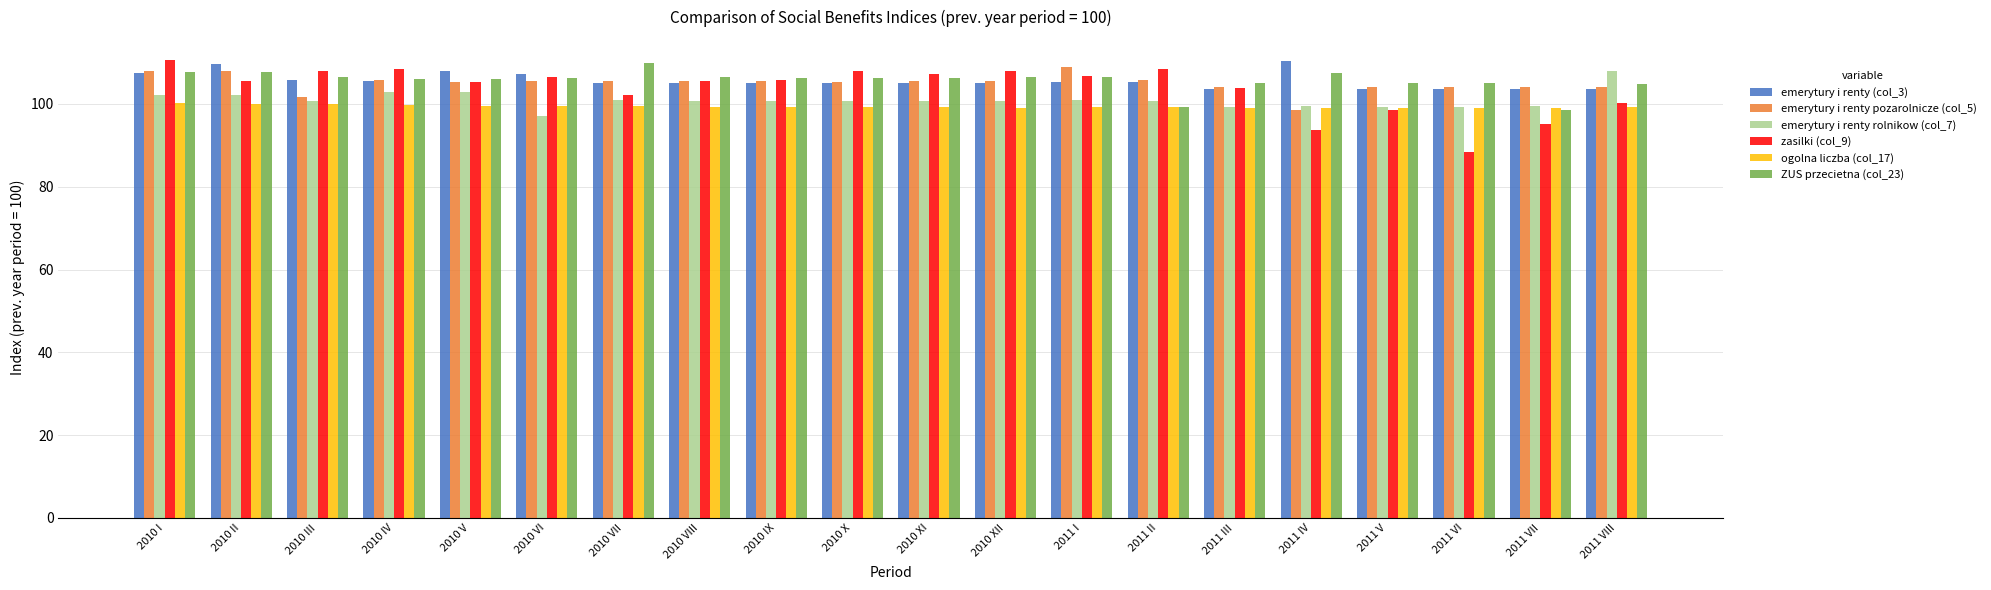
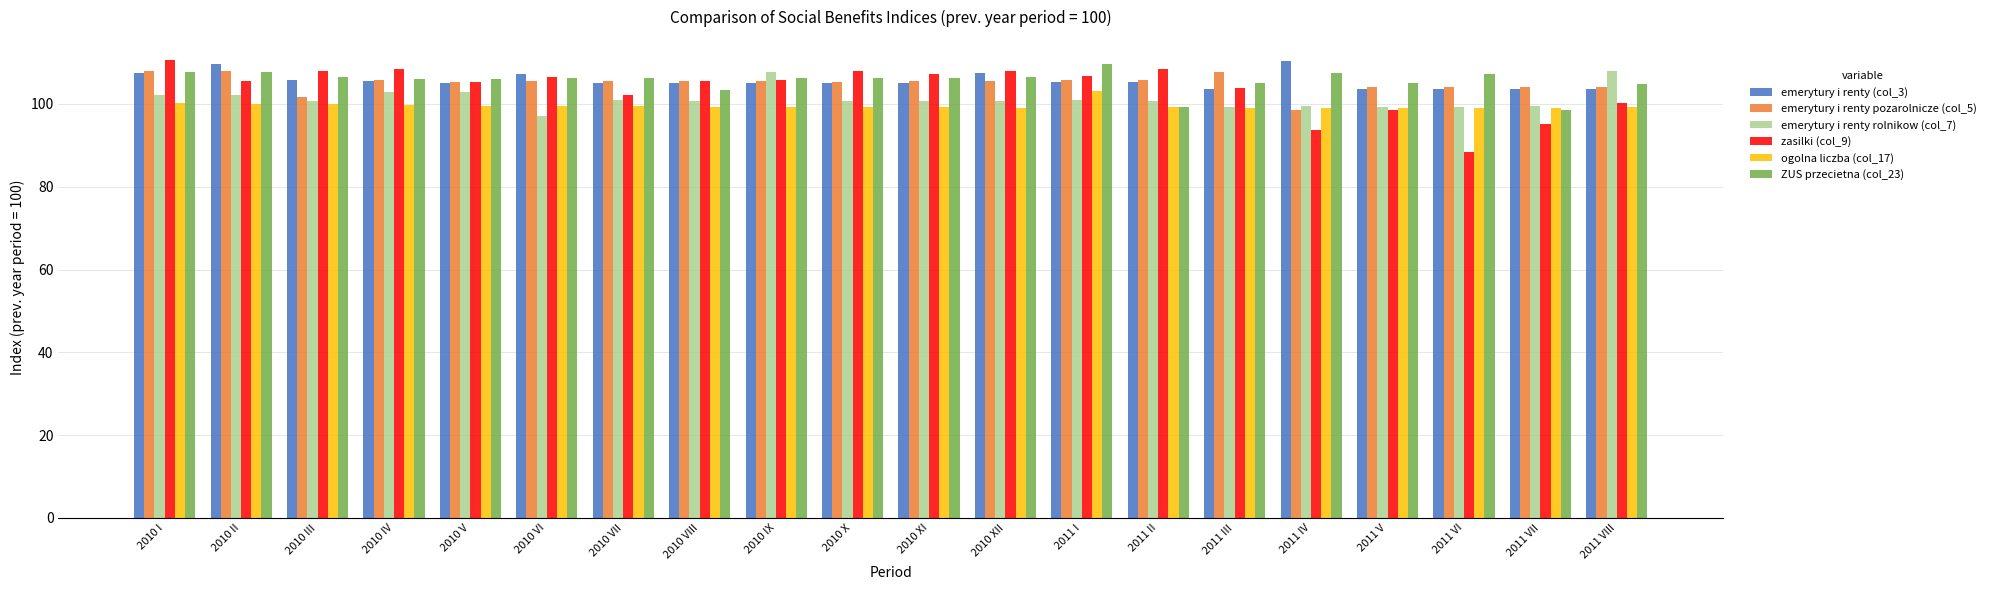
emerytury i renty (col_3), 2010 V: 108 -> 105
ZUS przecietna (col_23), 2010 VII: 110 -> 106
ZUS przecietna (col_23), 2010 VIII: 106 -> 103
emerytury i renty rolnikow (col_7), 2010 IX: 101 -> 108
emerytury i renty (col_3), 2010 XII: 105 -> 108
emerytury i renty pozarolnicze (col_5), 2011 I: 109 -> 106
ogolna liczba (col_17), 2011 I: 99 -> 103
ZUS przecietna (col_23), 2011 I: 107 -> 110
emerytury i renty pozarolnicze (col_5), 2011 III: 104 -> 108
ZUS przecietna (col_23), 2011 VI: 105 -> 107
